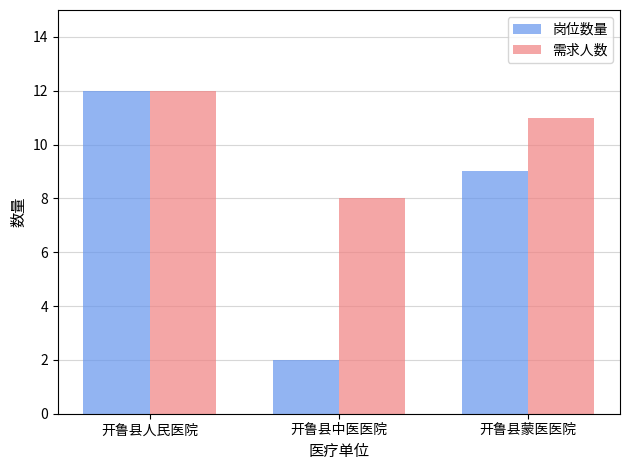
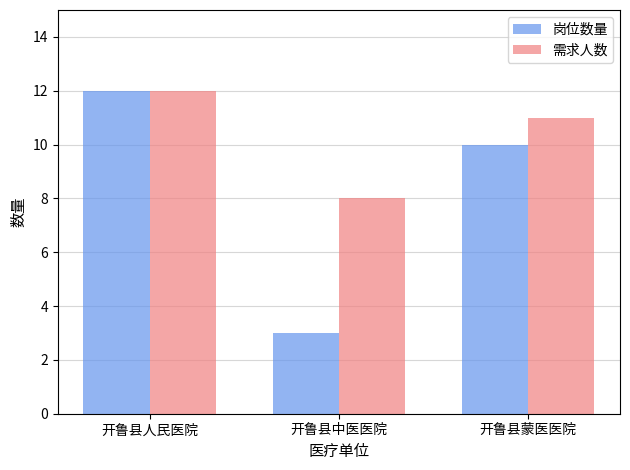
岗位数量, 开鲁县中医医院: 2 -> 3
岗位数量, 开鲁县蒙医医院: 9 -> 10
